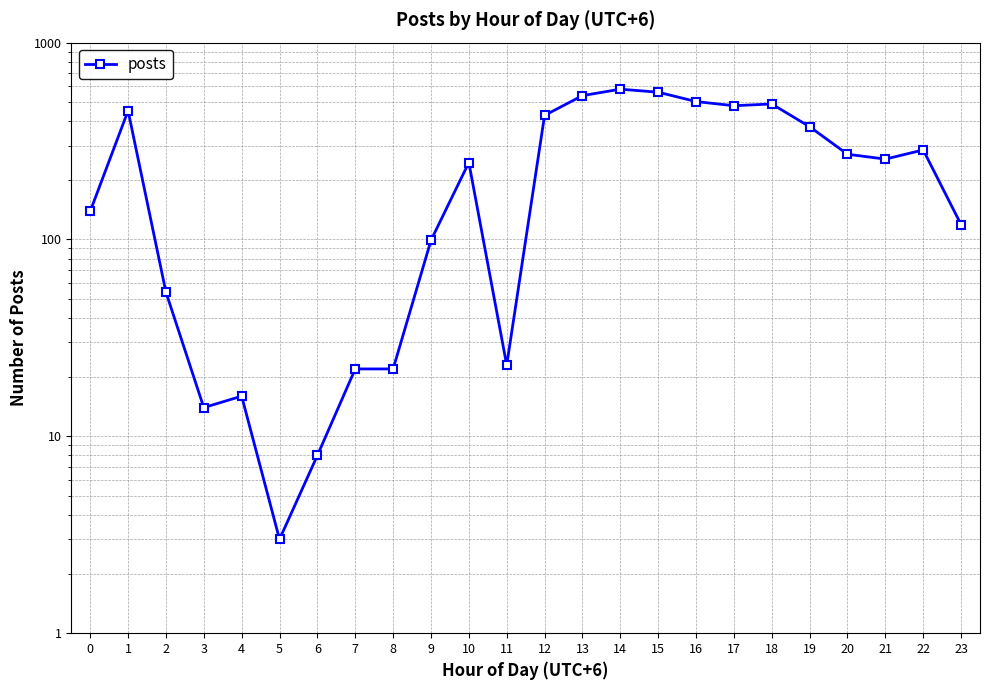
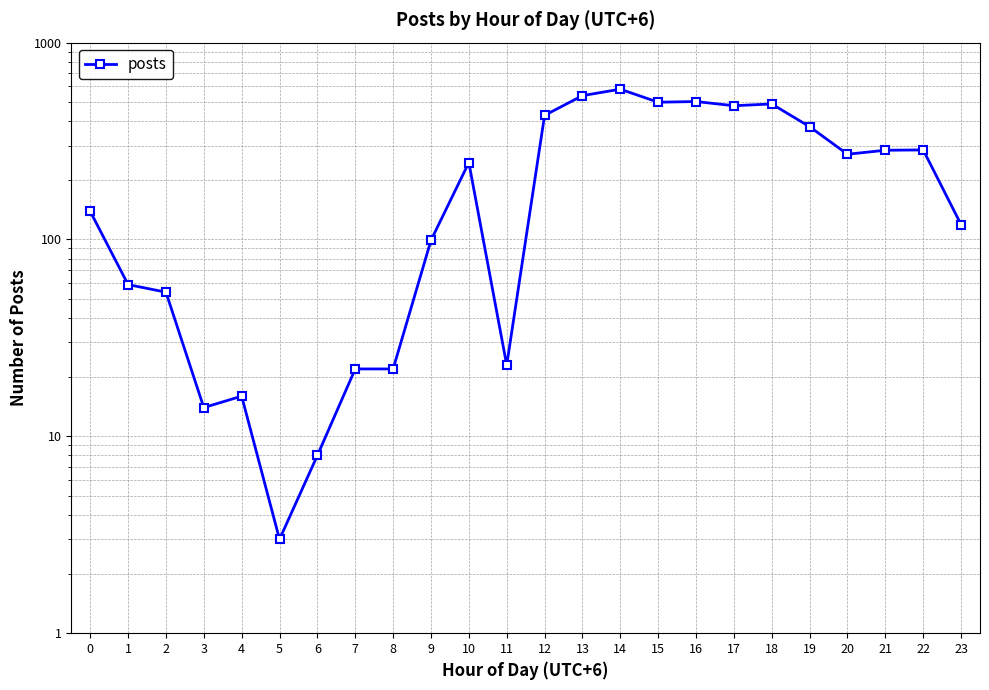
1: 450 -> 59
15: 560 -> 500
21: 260 -> 280
